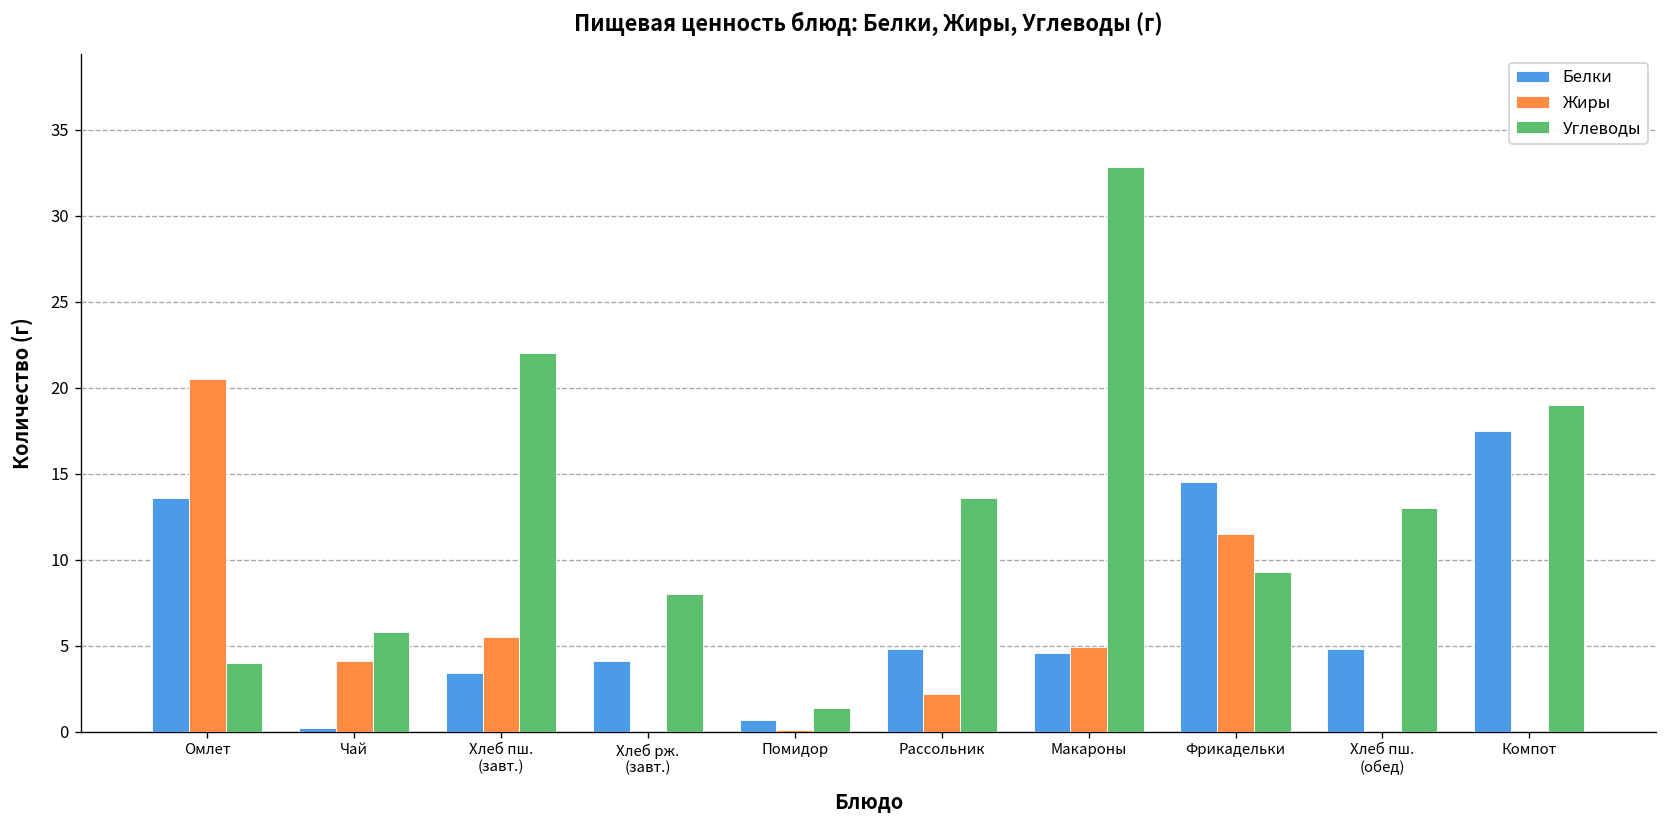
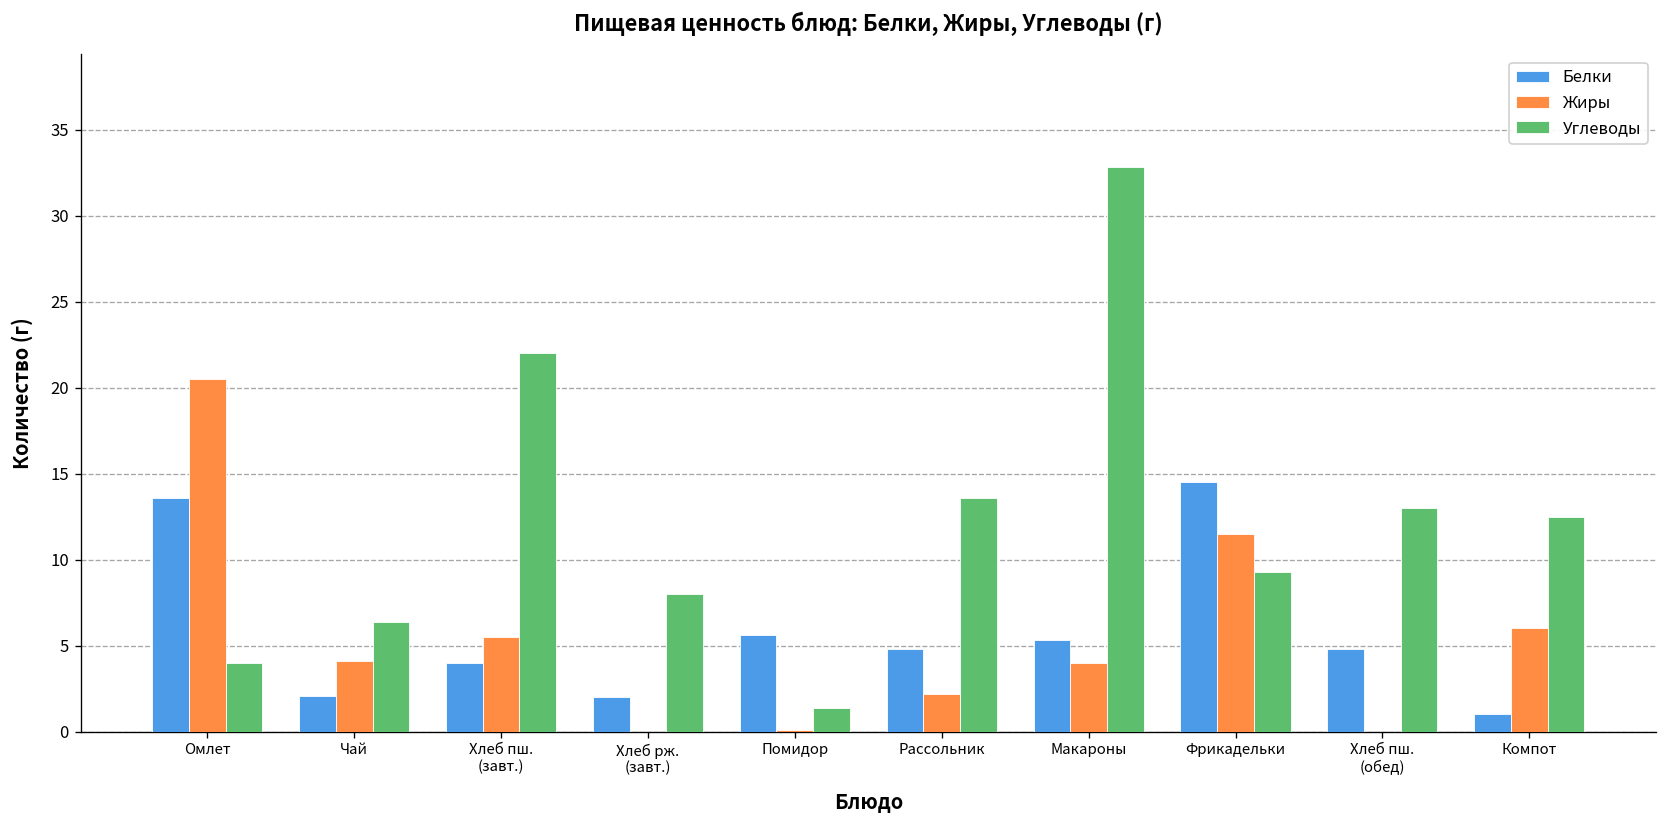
Белки, Чай: 0.2 -> 2.1
Углеводы, Чай: 5.8 -> 6.4
Белки, Хлеб пш. (завт.): 3.4 -> 4.0
Белки, Хлеб рж. (завт.): 4.1 -> 2.0
Белки, Помидор: 0.7 -> 5.6
Белки, Макароны: 4.6 -> 5.3
Жиры, Макароны: 4.9 -> 4.0
Белки, Компот: 17.5 -> 1.0
Жиры, Компот: 0 -> 6
Углеводы, Компот: 19.0 -> 12.5
